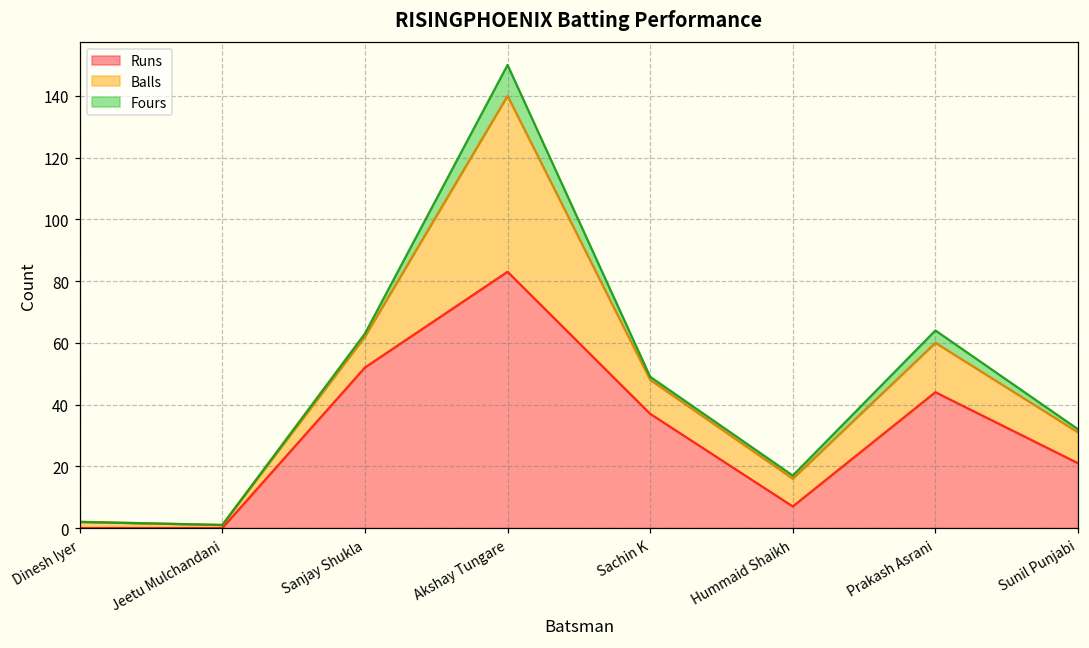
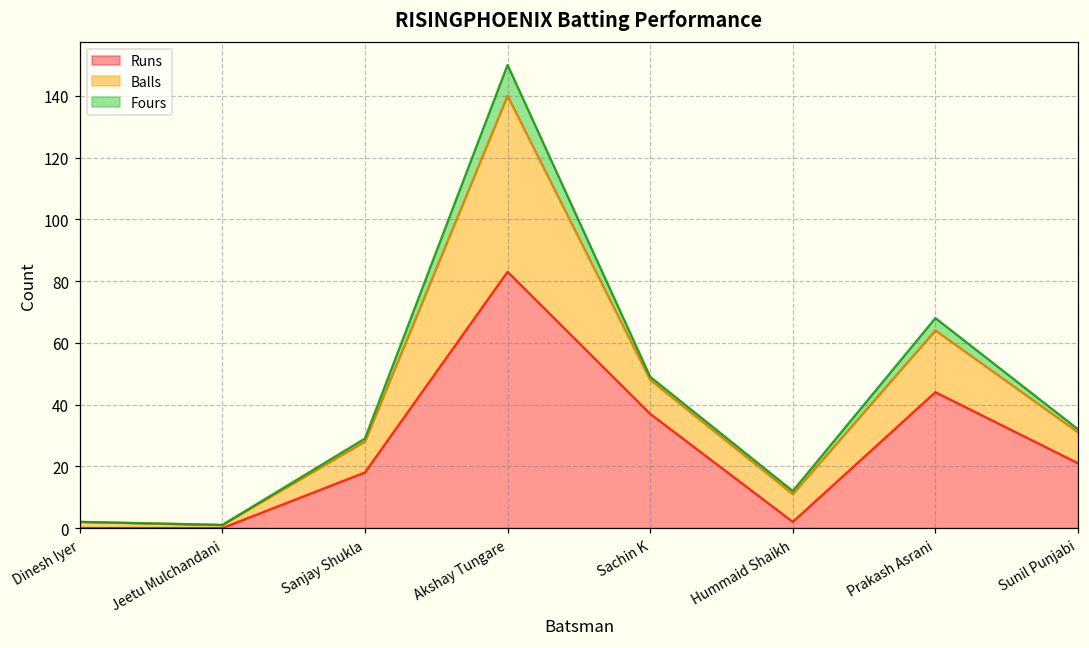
Runs, Sanjay Shukla: 52 -> 18
Runs, Hummaid Shaikh: 7 -> 2
Balls, Prakash Asrani: 16 -> 20
